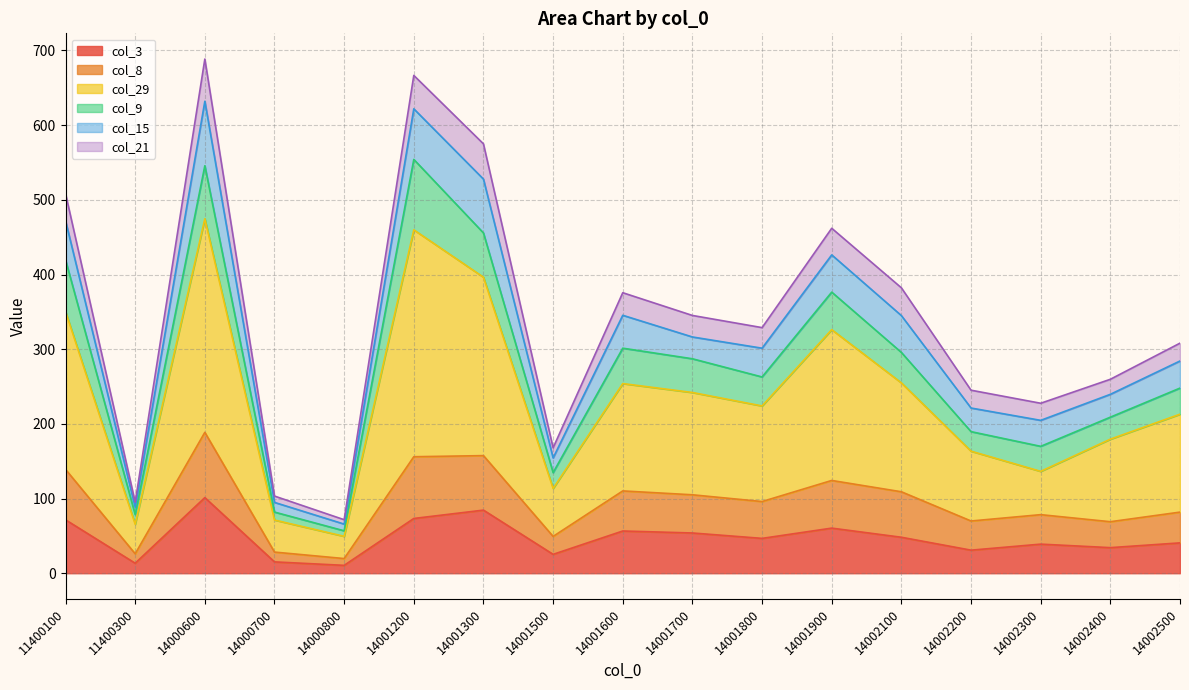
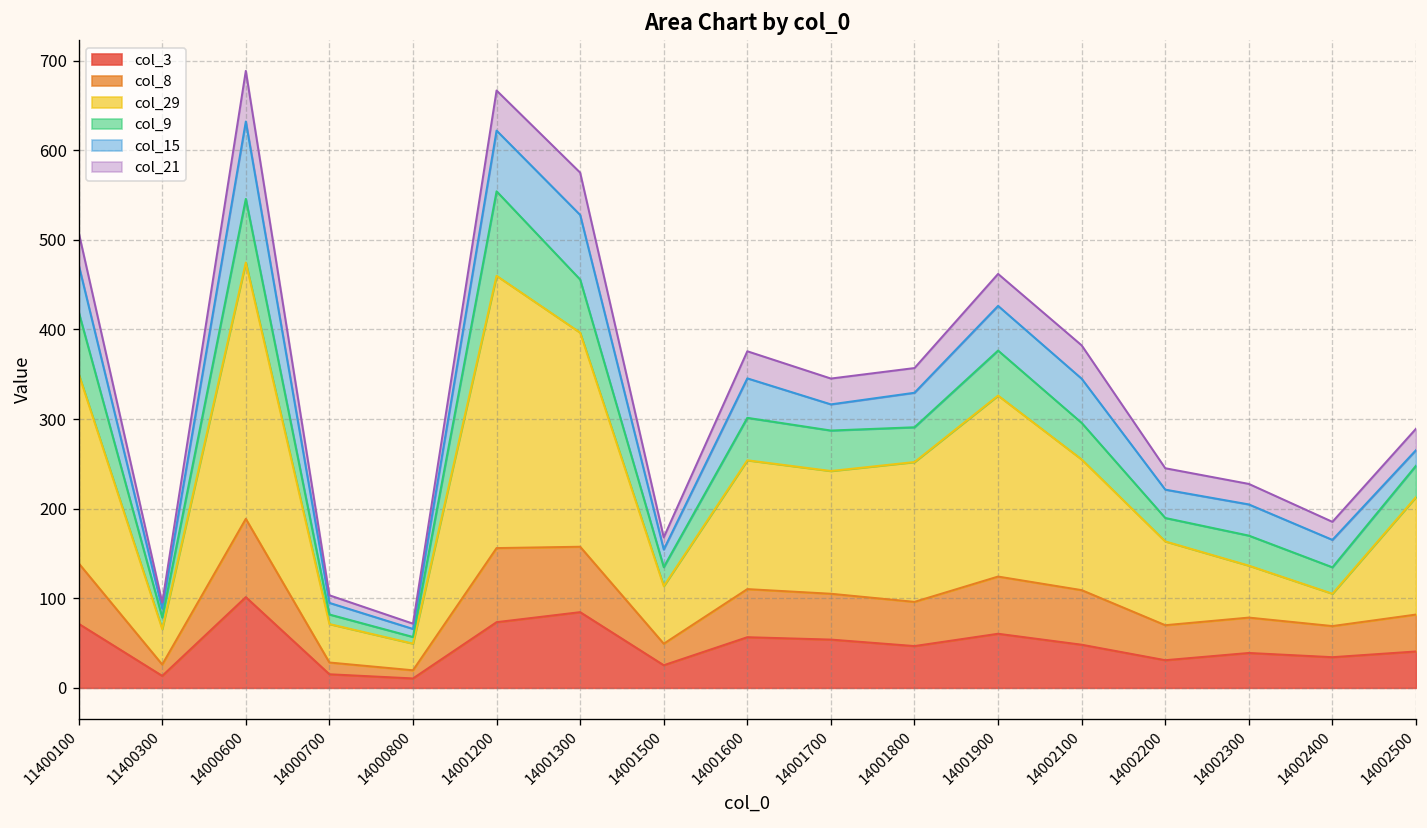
col_29, 14001800: 130 -> 160
col_29, 14002400: 110 -> 40
col_15, 14002500: 40 -> 20
